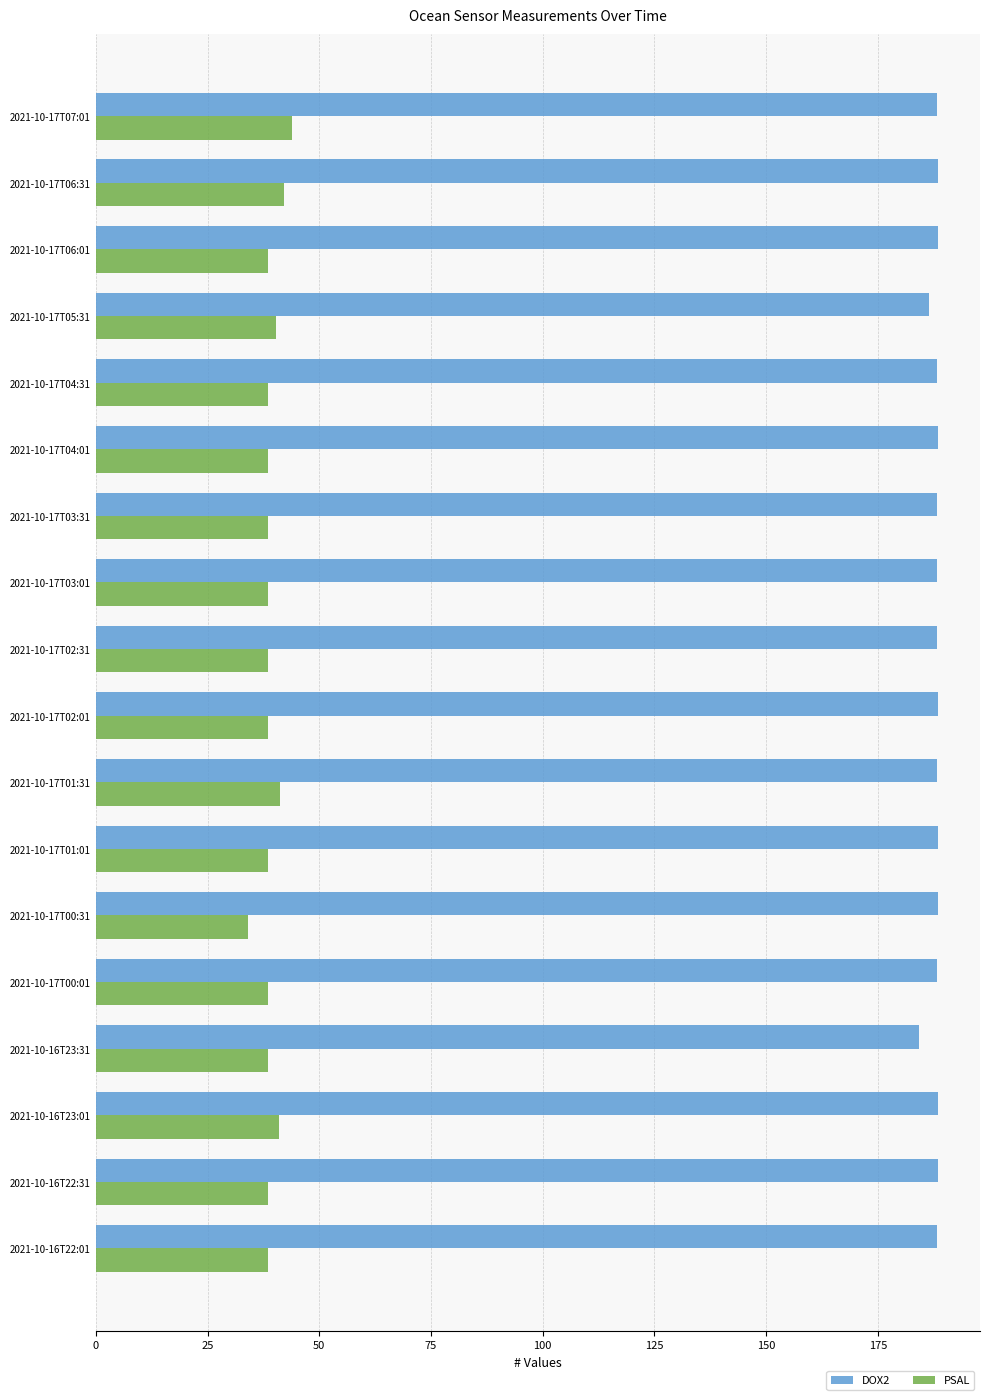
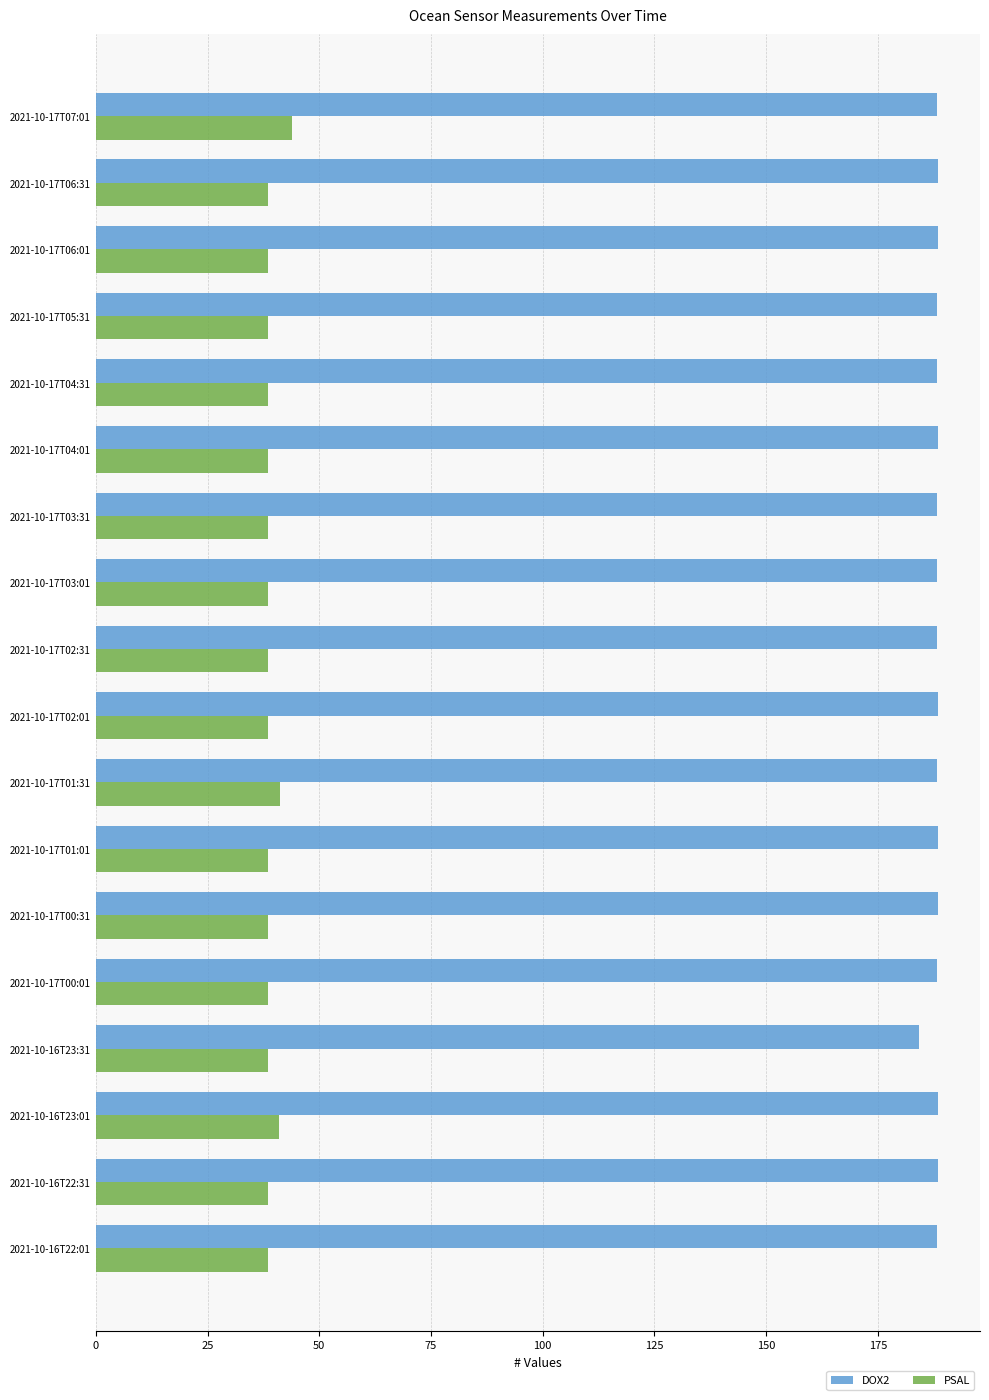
PSAL, 2021-10-17T06:31: 42 -> 38
DOX2, 2021-10-17T05:31: 186 -> 188
PSAL, 2021-10-17T05:31: 40 -> 38
PSAL, 2021-10-17T00:31: 34 -> 38
